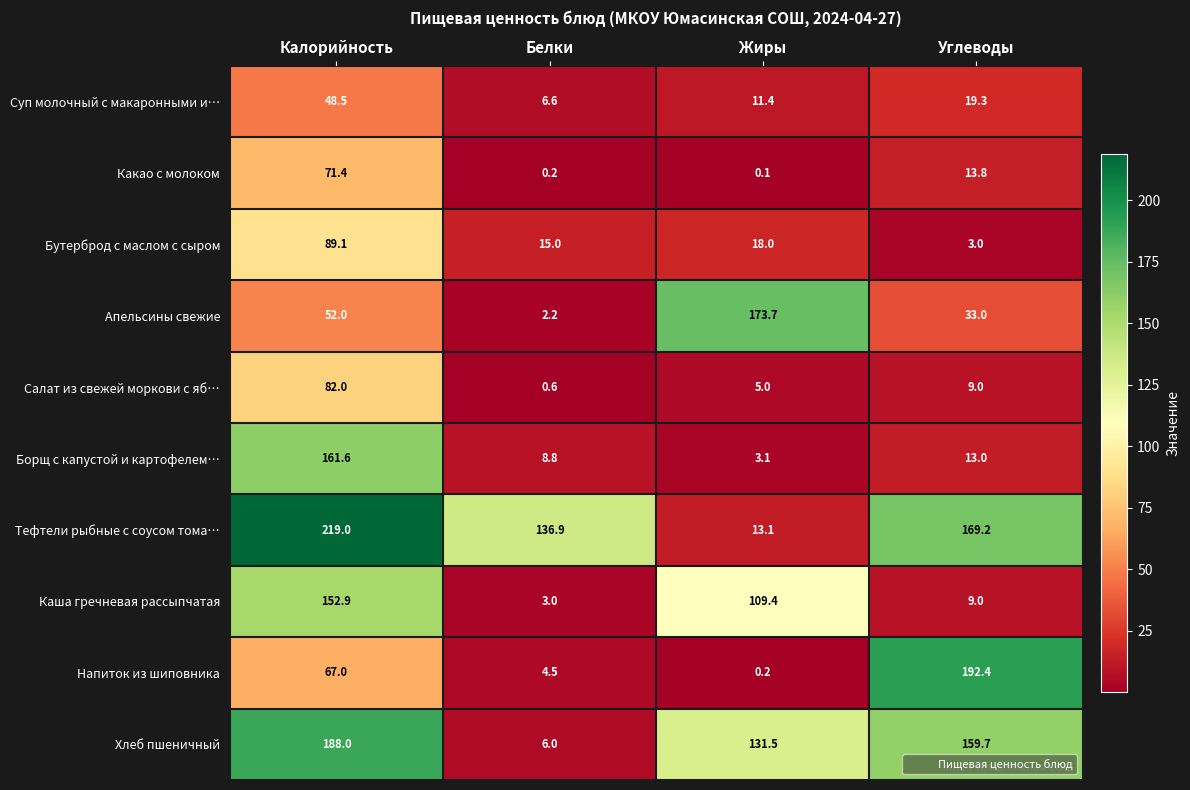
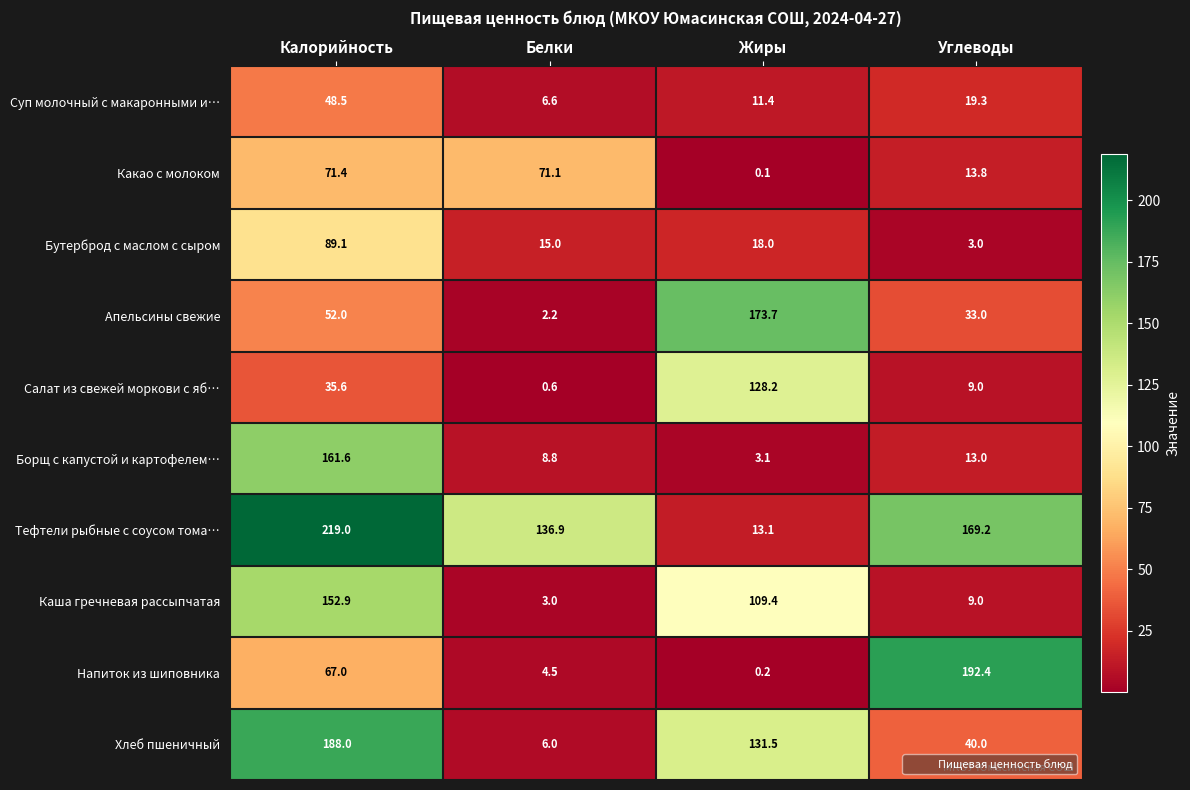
Какао с молоком, Белки: 0.2 -> 71.1
Салат из свежей моркови с яб…, Калорийность: 82.0 -> 35.6
Салат из свежей моркови с яб…, Жиры: 5.0 -> 128.2
Хлеб пшеничный, Углеводы: 159.7 -> 40.0
